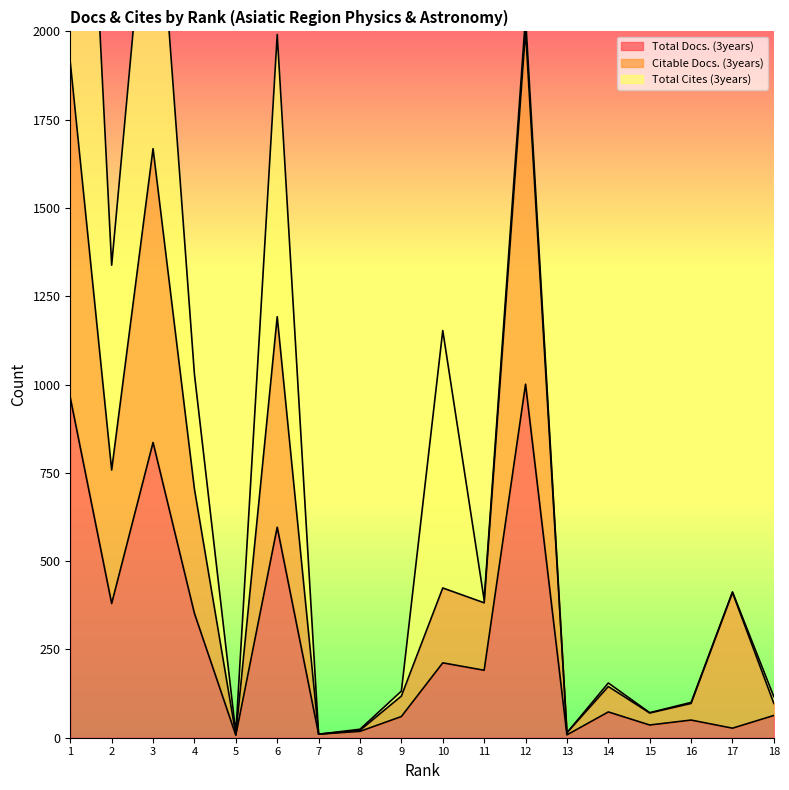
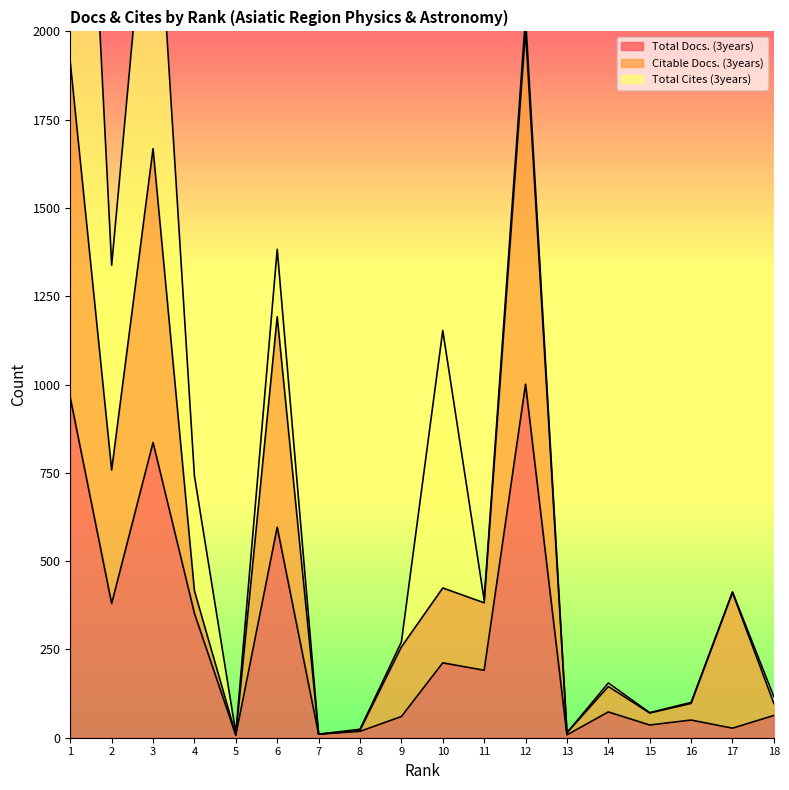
Citable Docs. (3years), 4: 350 -> 60
Total Cites (3years), 6: 800 -> 190
Citable Docs. (3years), 9: 60 -> 200
